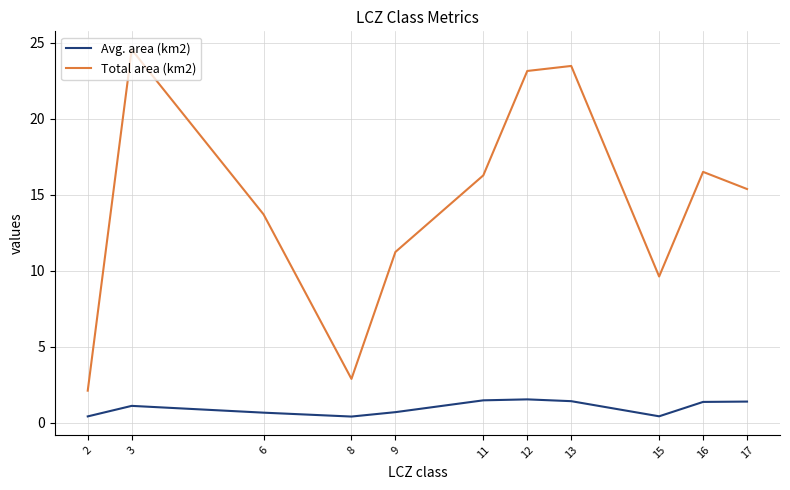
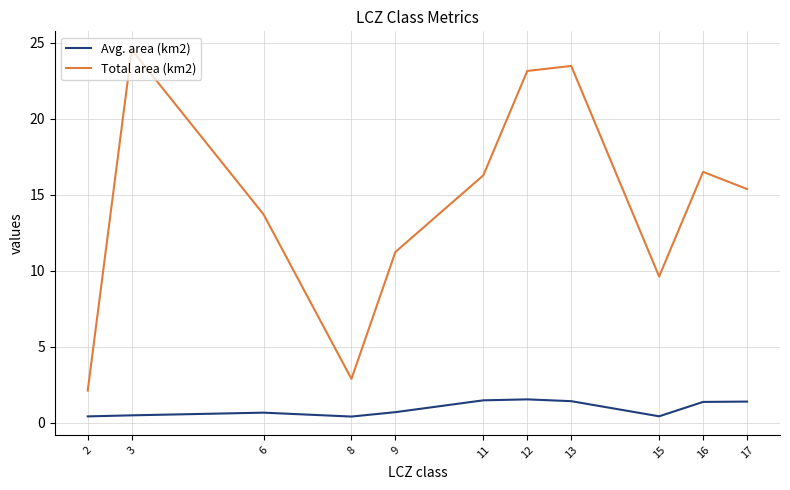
Avg. area (km2), 3: 1.1 -> 0.5
